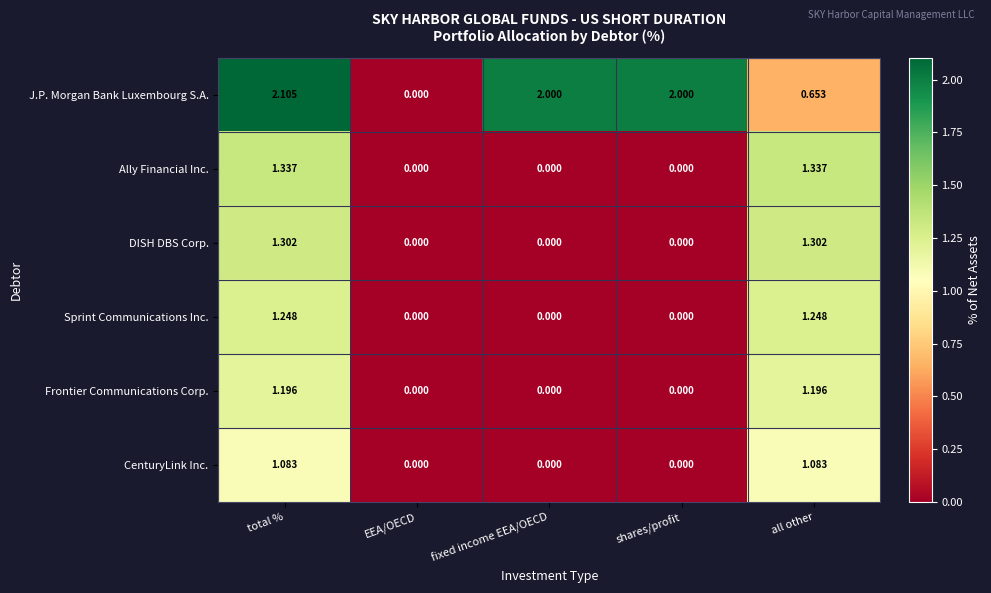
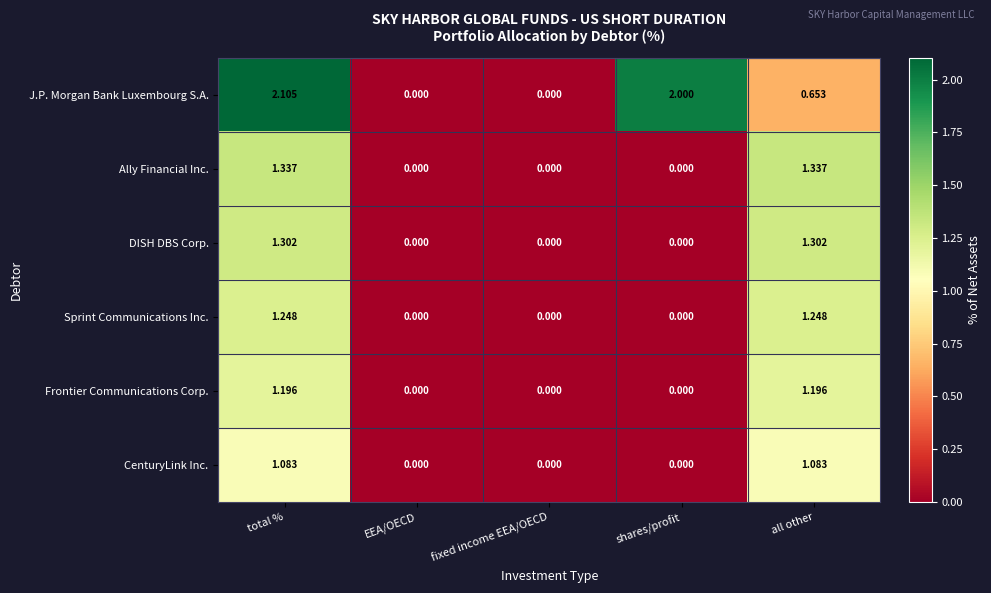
J.P. Morgan Bank Luxembourg S.A., fixed income EEA/OECD: 2.000 -> 0.000
